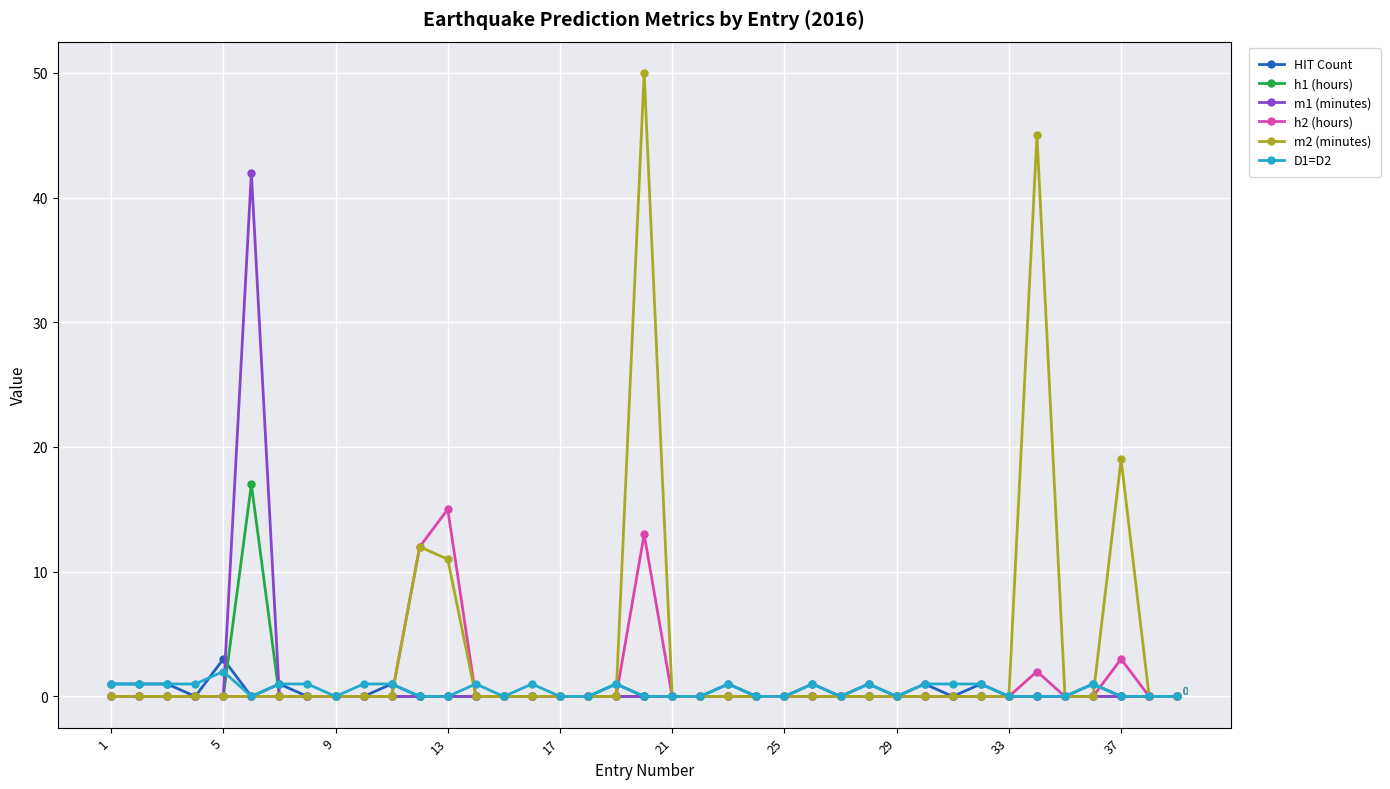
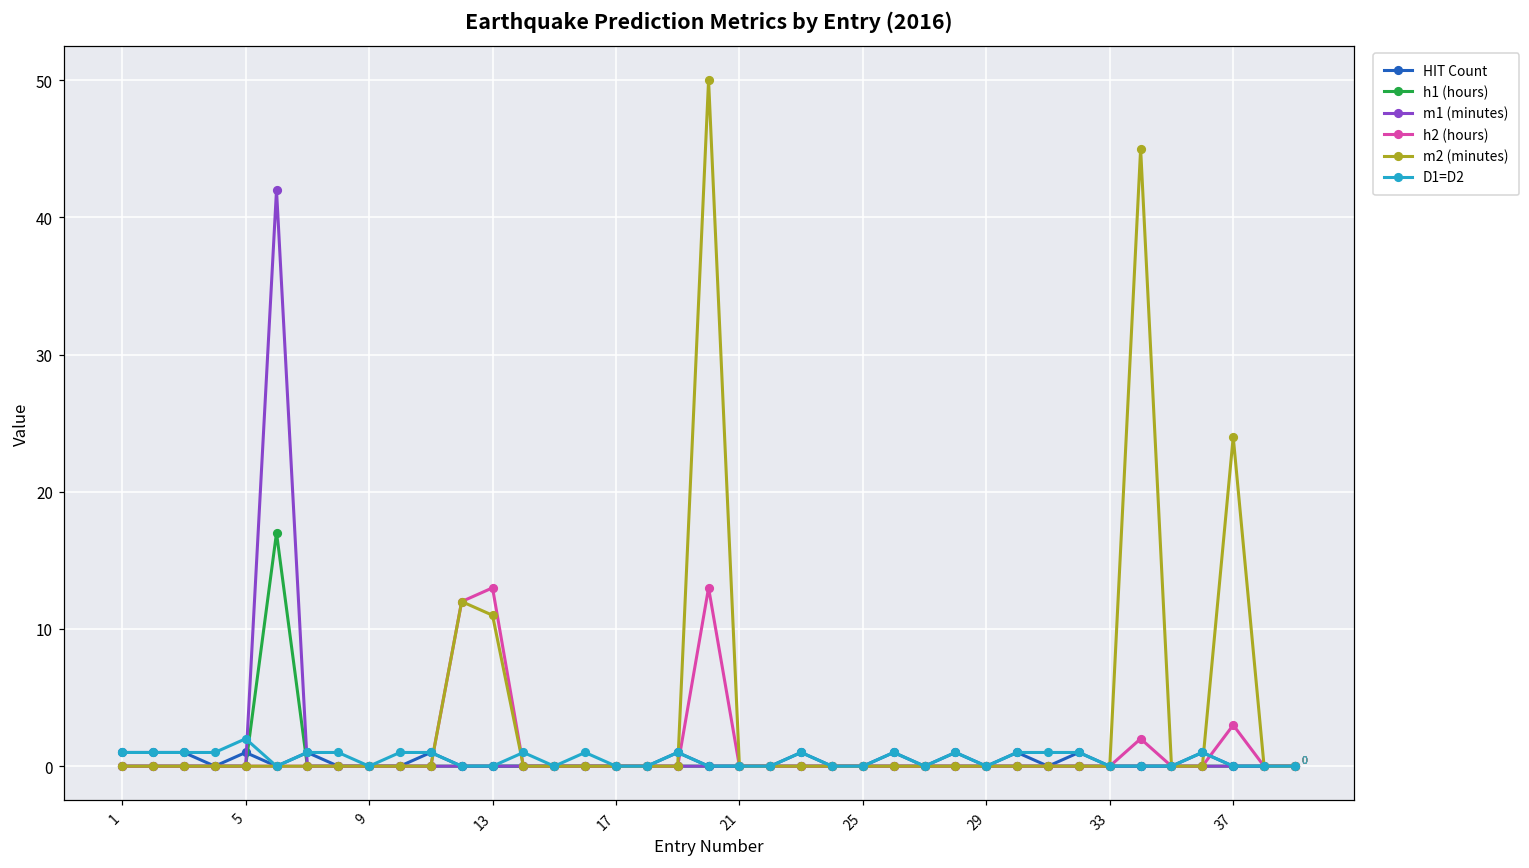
HIT Count, 5: 3 -> 1
h2 (hours), 13: 15 -> 13
m2 (minutes), 37: 19 -> 24
